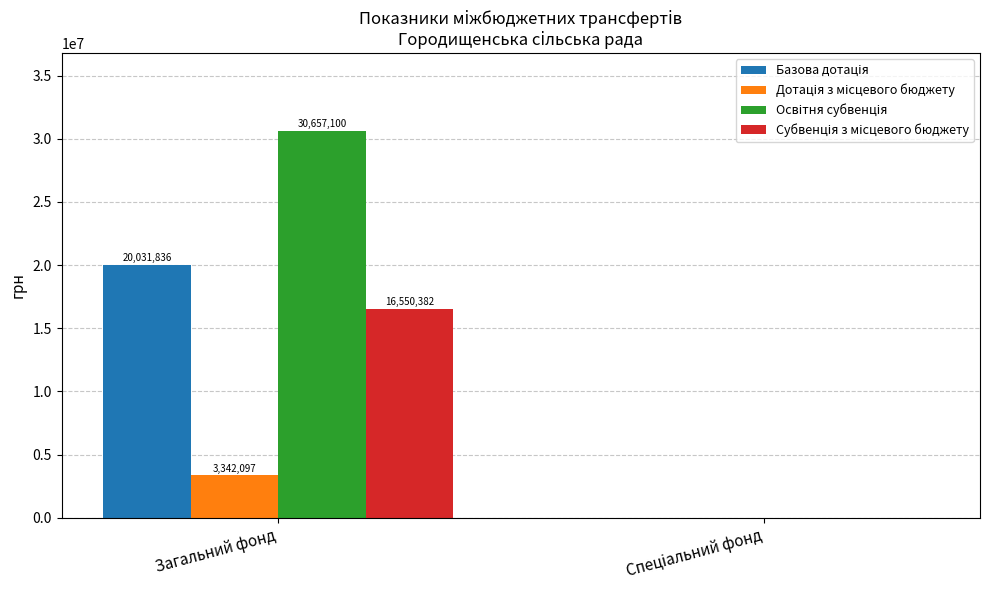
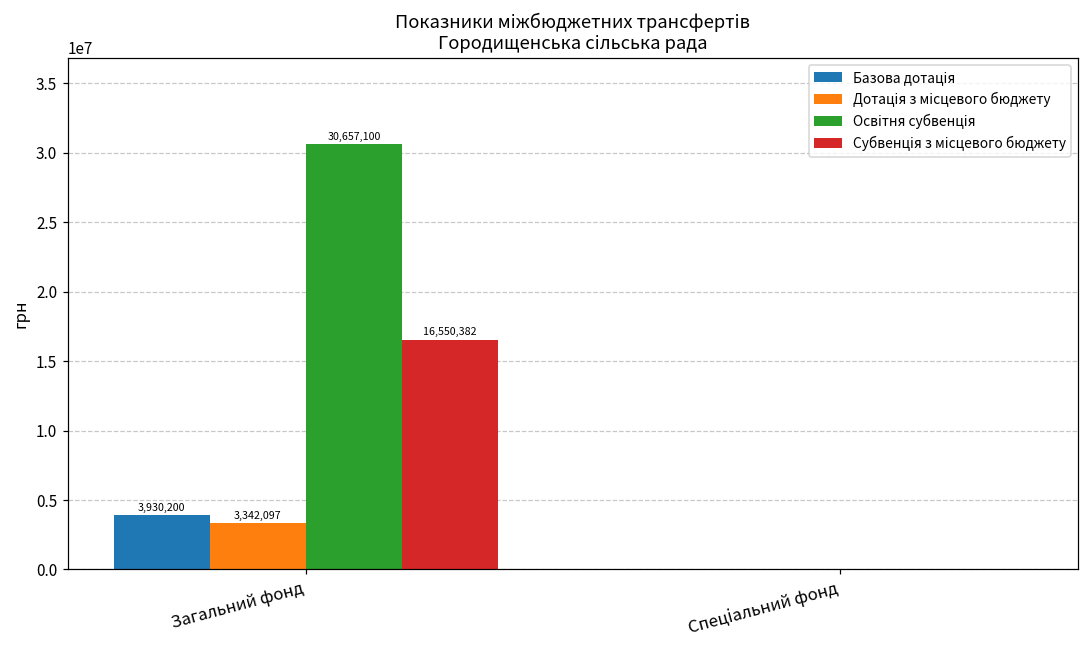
Базова дотація, Загальний фонд: 20,031,836 -> 3,930,200
